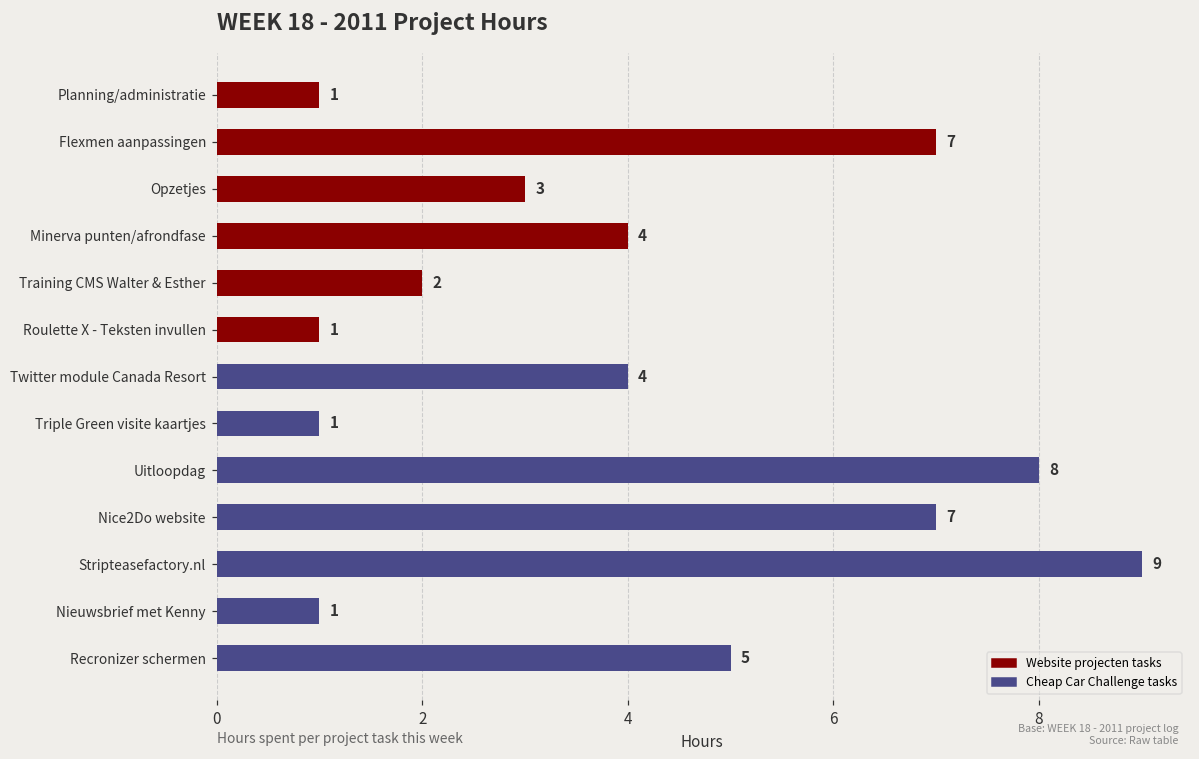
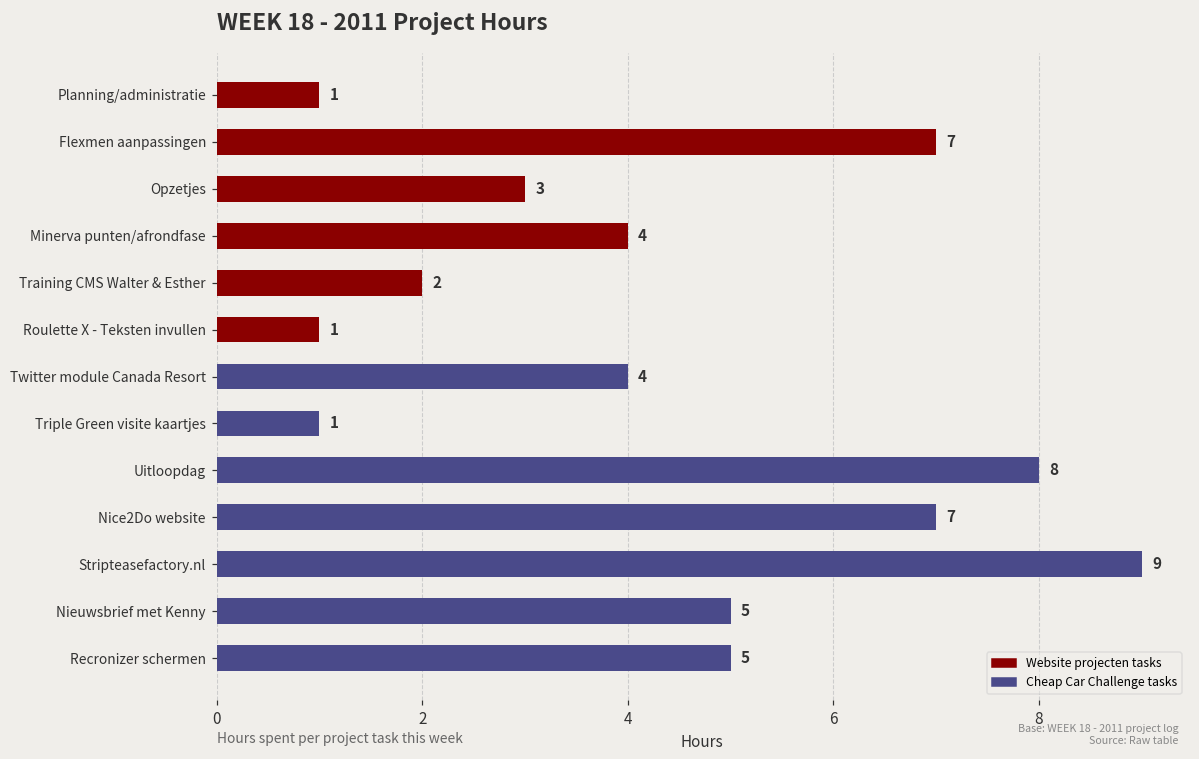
Nieuwsbrief met Kenny: 1 -> 5
